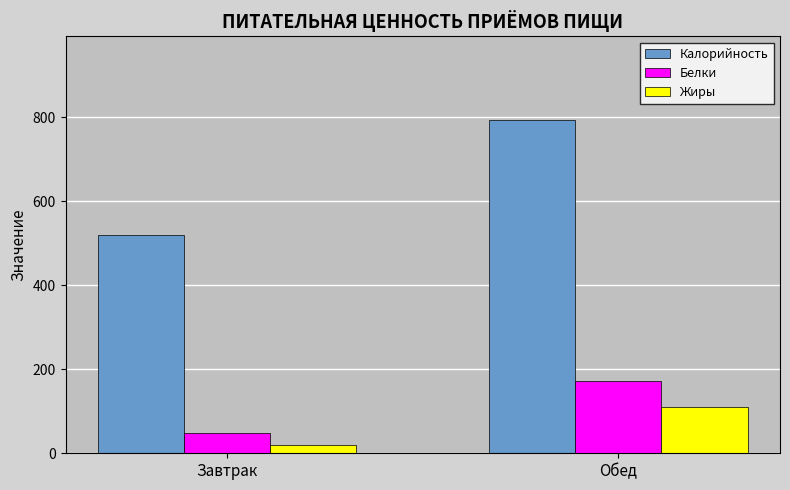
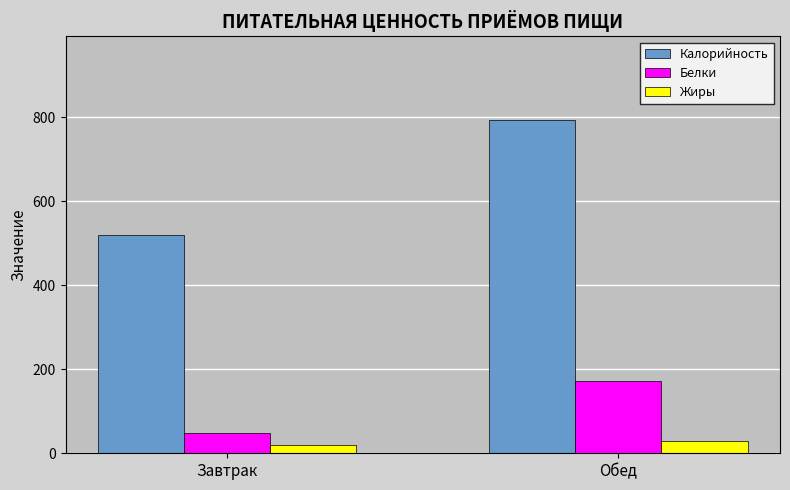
Жиры, Обед: 110 -> 30
